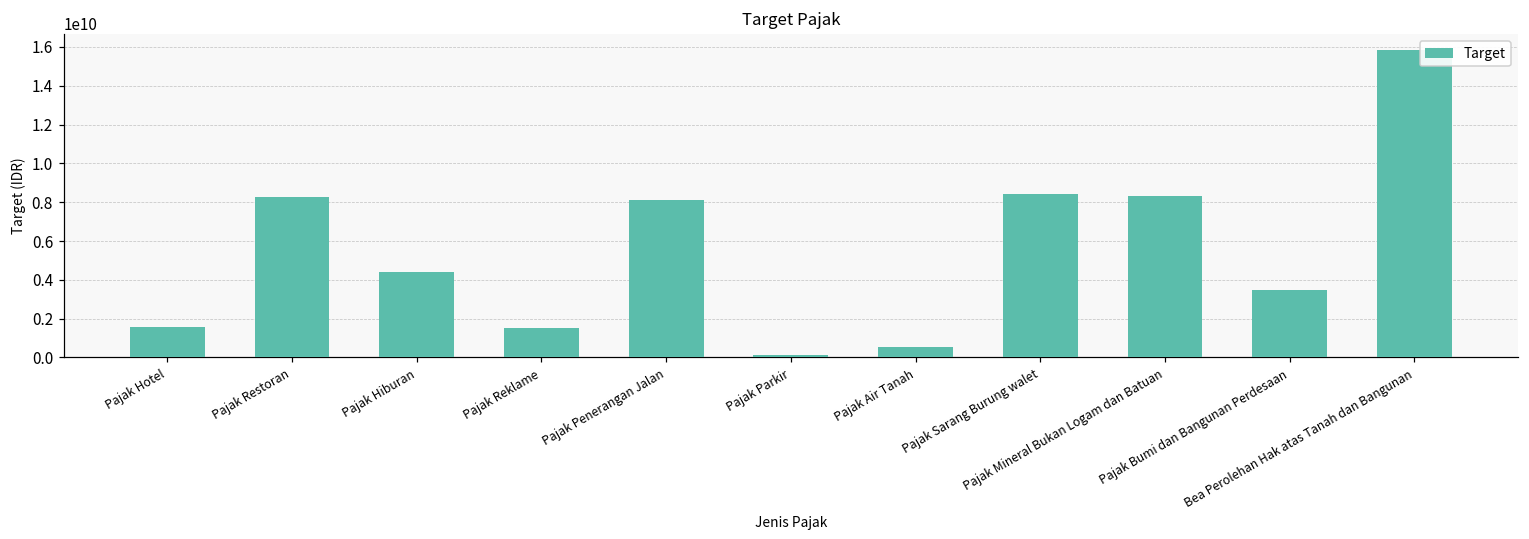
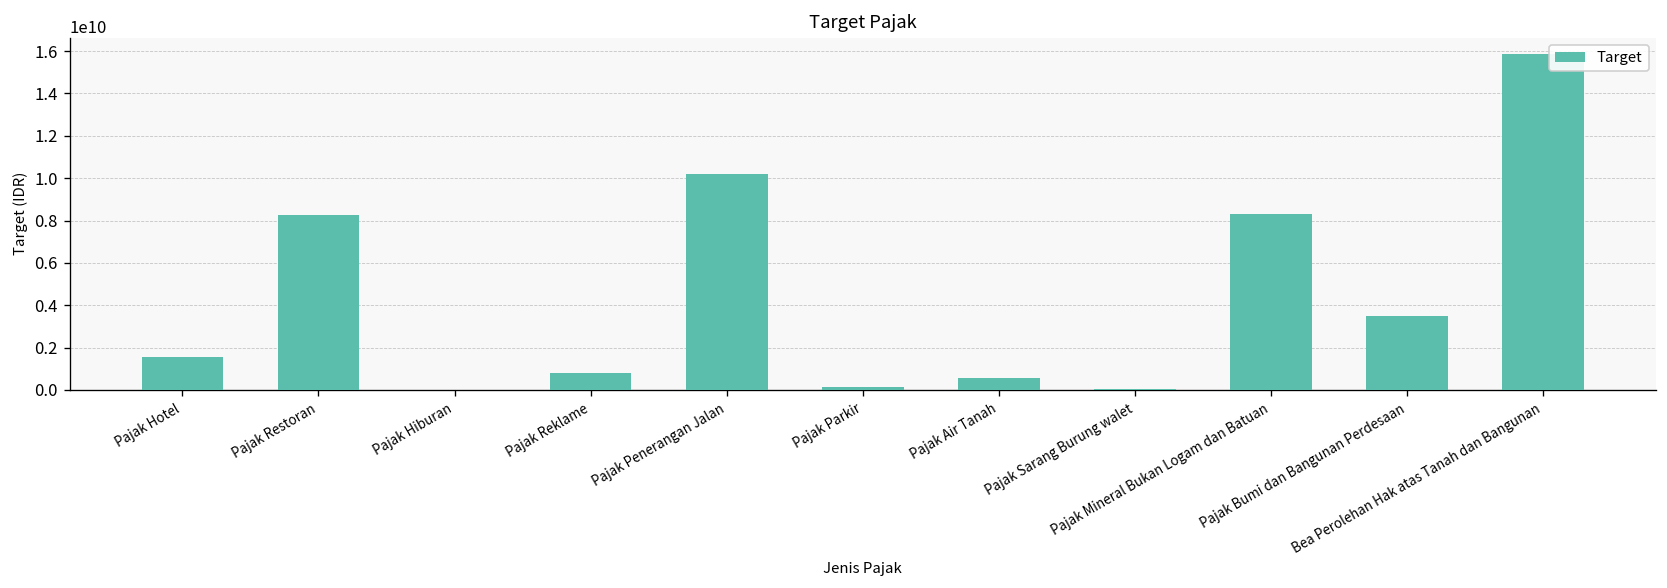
Pajak Hiburan: 4400000000 -> 0
Pajak Reklame: 1500000000 -> 800000000
Pajak Penerangan Jalan: 8100000000 -> 10200000000
Pajak Sarang Burung walet: 8400000000 -> 0
